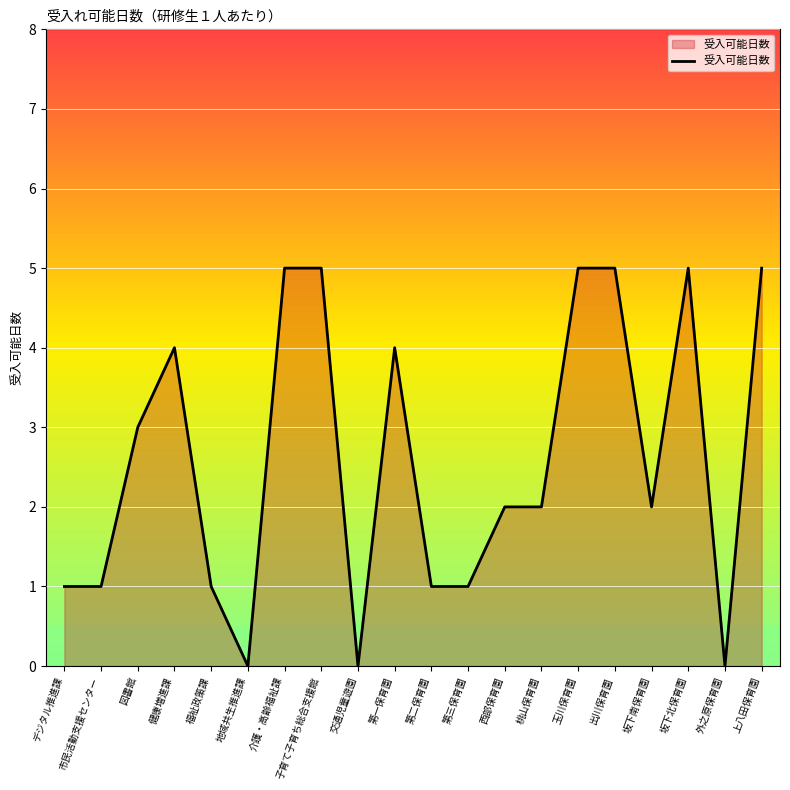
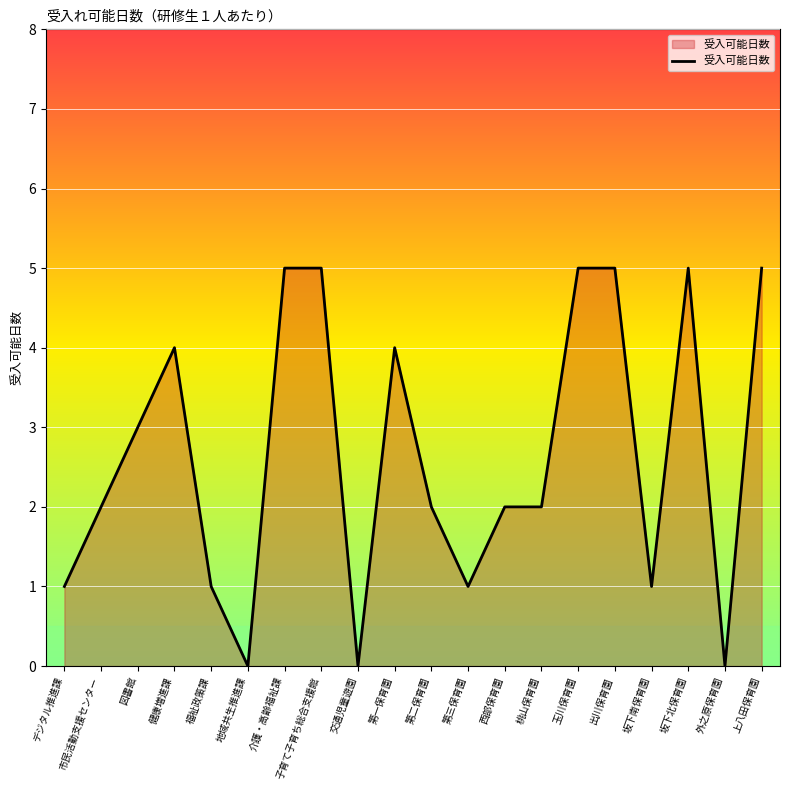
市民活動支援センター: 1 -> 2
第二保育園: 1 -> 2
坂下南保育園: 2 -> 1
